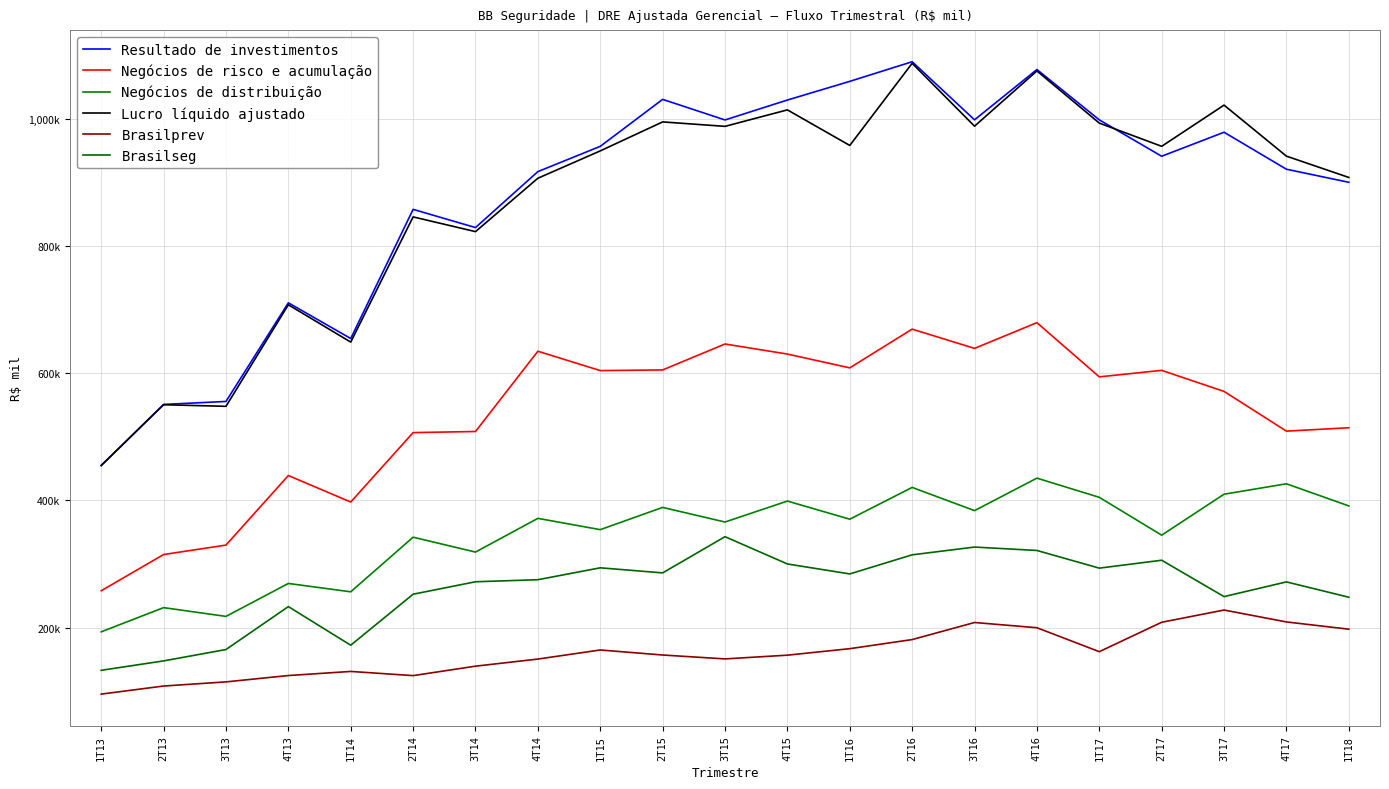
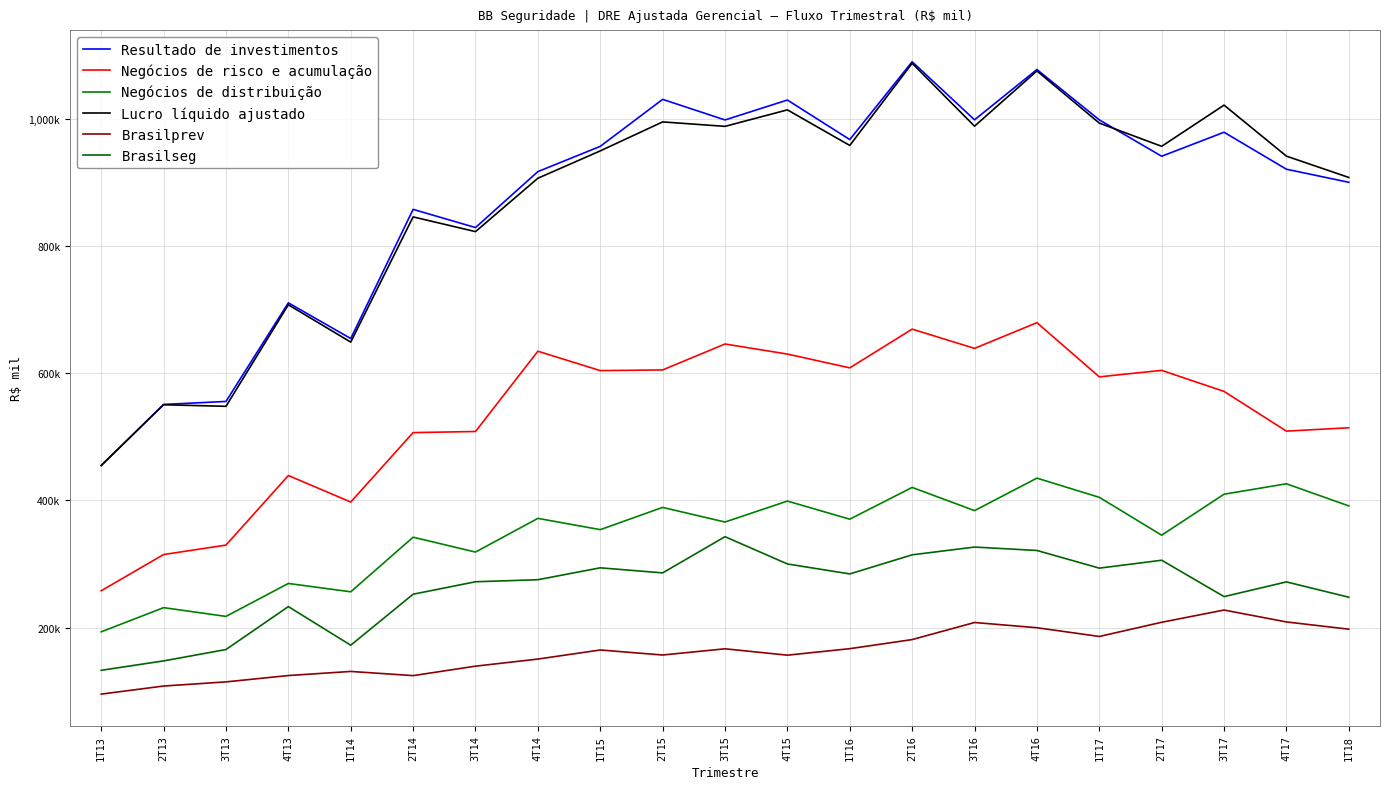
Brasilprev, 3T15: 150,000 -> 170,000
Resultado de investimentos, 1T16: 1,060,000 -> 970,000
Brasilprev, 1T17: 160,000 -> 190,000
